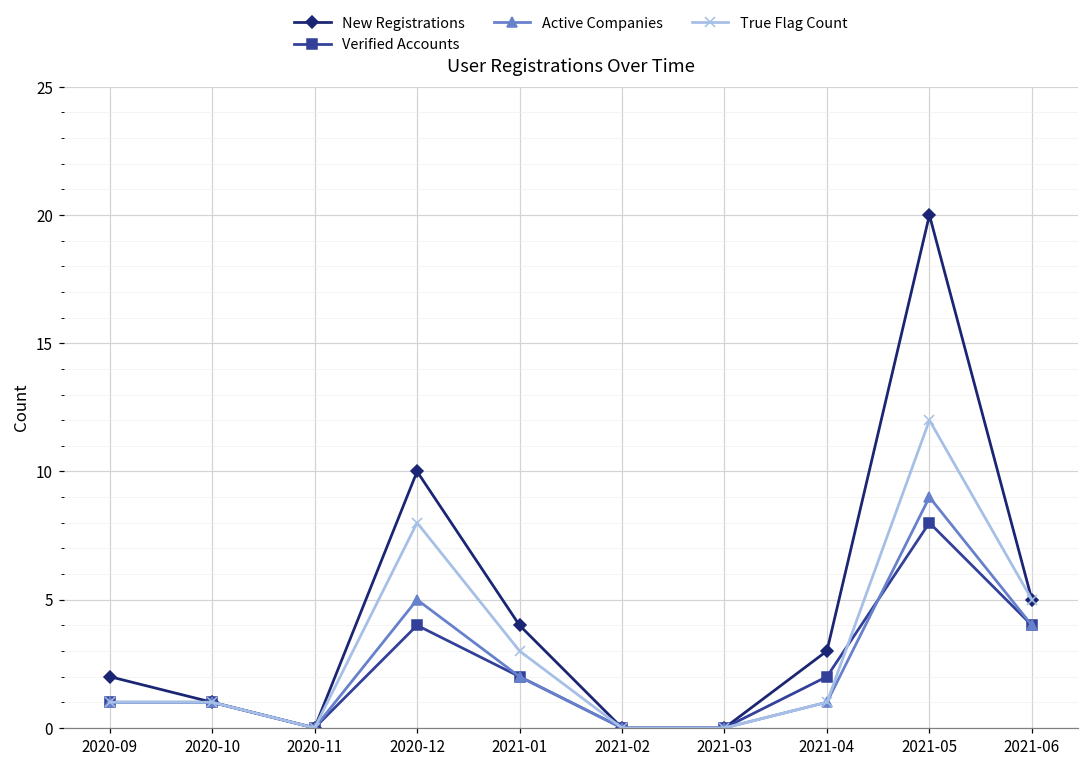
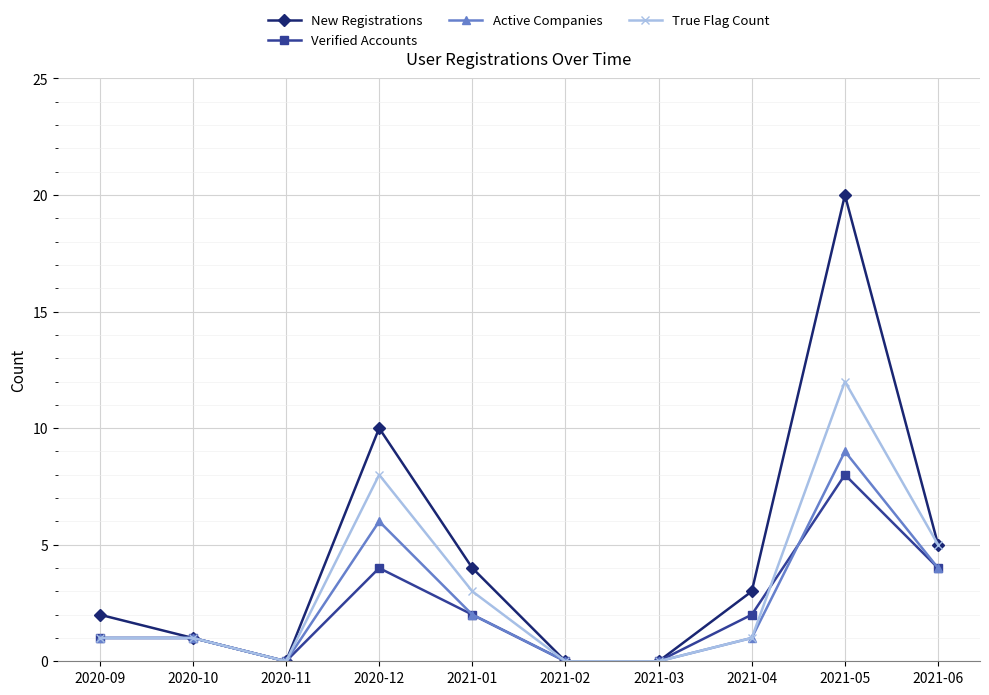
Active Companies, 2020-12: 5 -> 6
